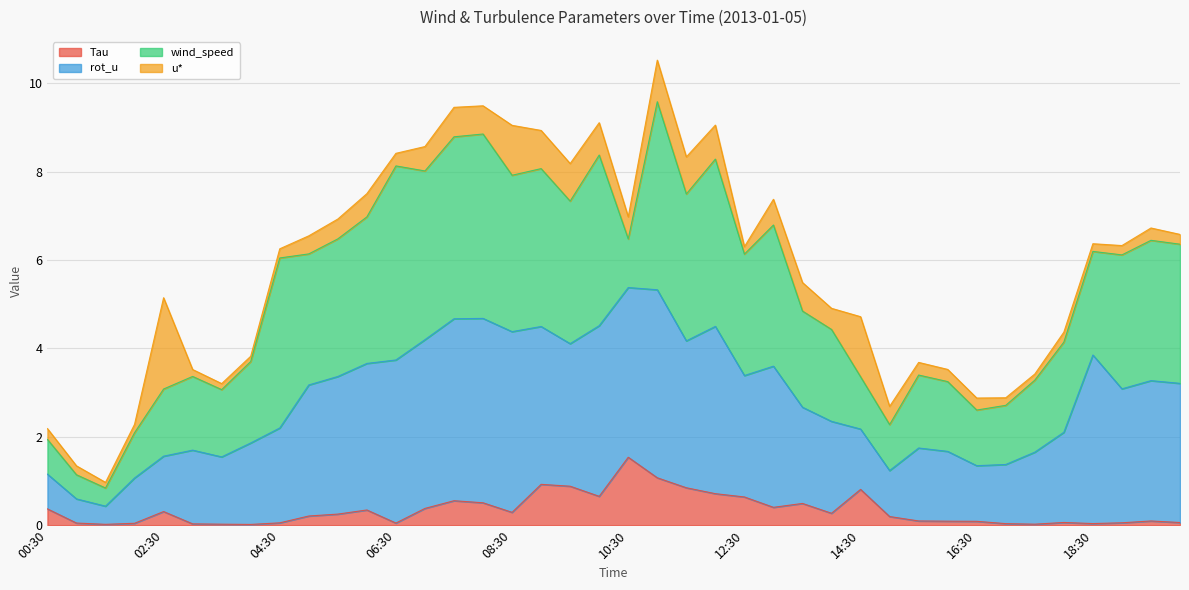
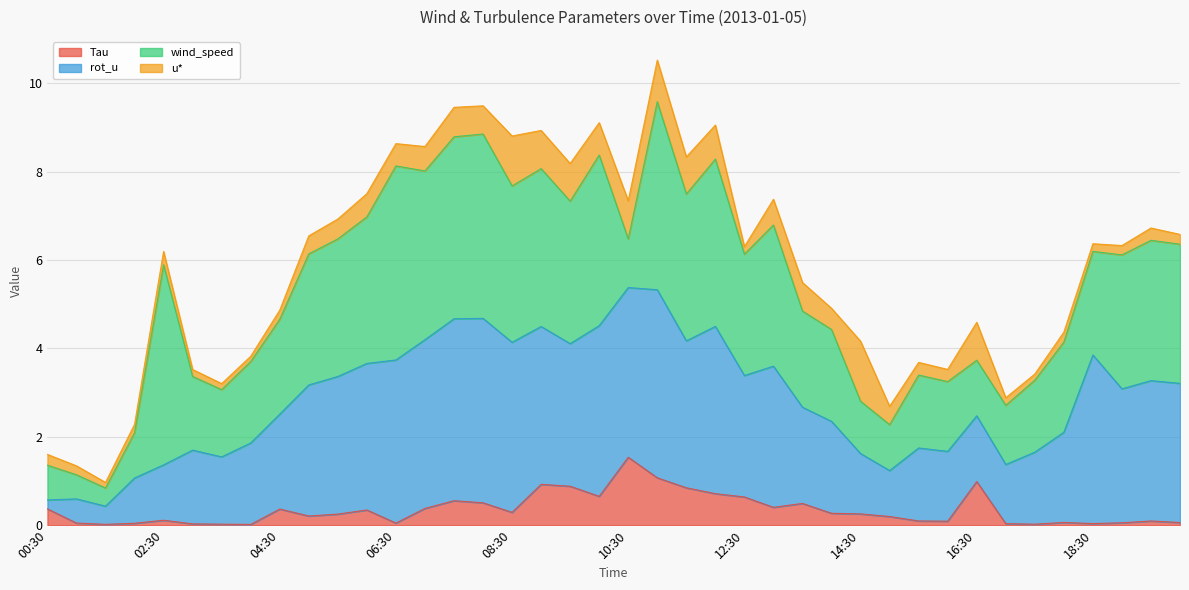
rot_u, 00:30: 0.8 -> 0.2
Tau, 02:30: 0.3 -> 0.1
wind_speed, 02:30: 1.5 -> 4.5
u*, 02:30: 2.1 -> 0.3
Tau, 04:30: 0.1 -> 0.4
wind_speed, 04:30: 3.8 -> 2.1
u*, 06:30: 0.3 -> 0.5
rot_u, 08:30: 4.1 -> 3.8
u*, 10:30: 0.5 -> 0.9
Tau, 14:30: 0.8 -> 0.3
Tau, 16:30: 0.1 -> 1.0
rot_u, 16:30: 1.3 -> 1.5
u*, 16:30: 0.3 -> 0.9
